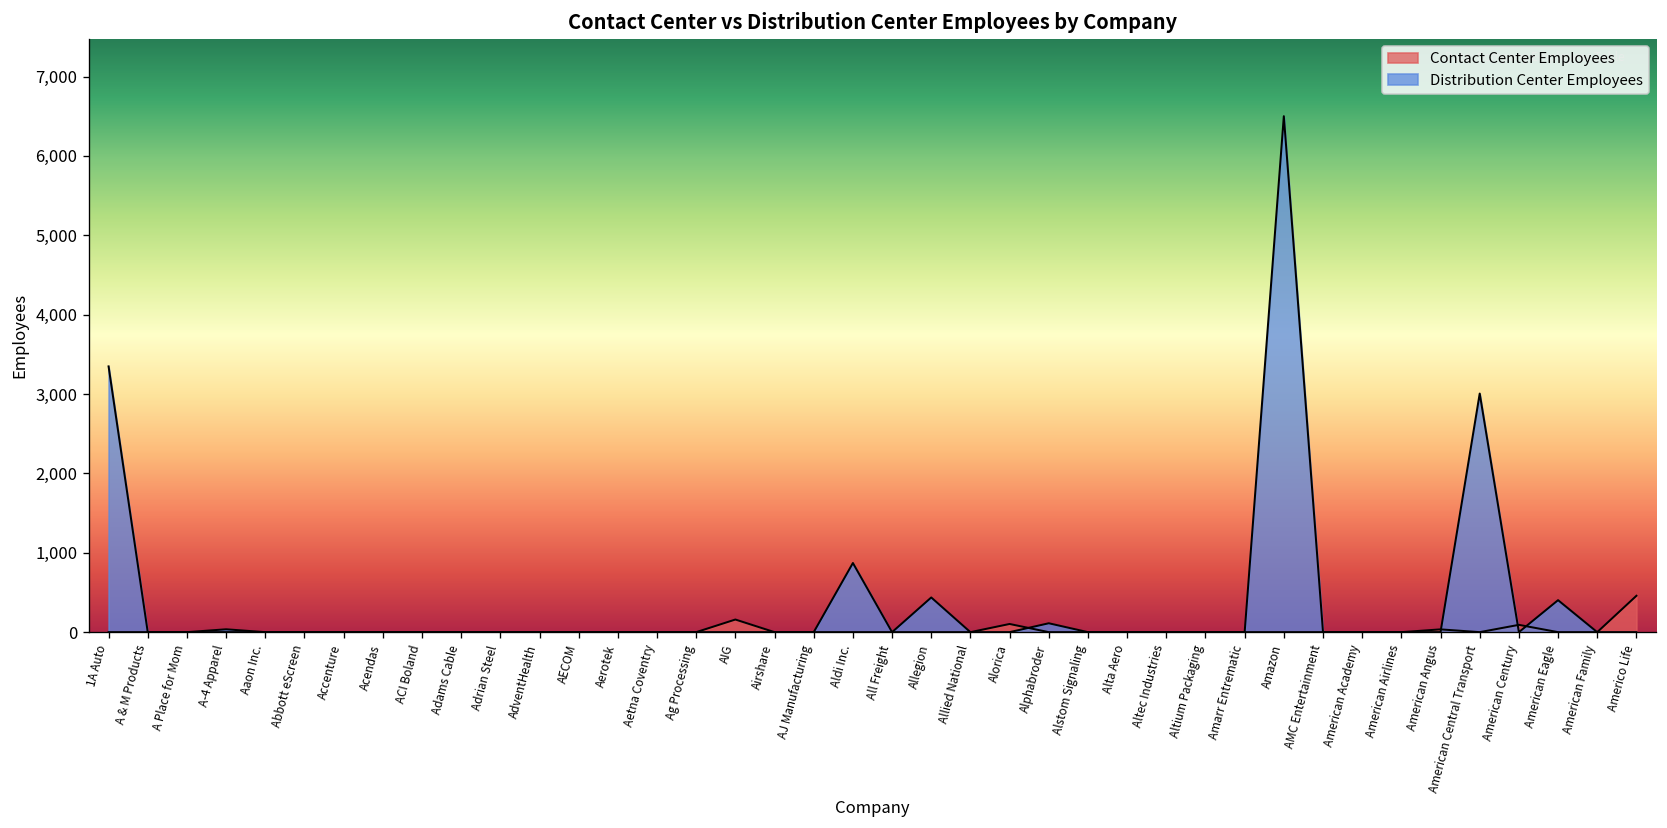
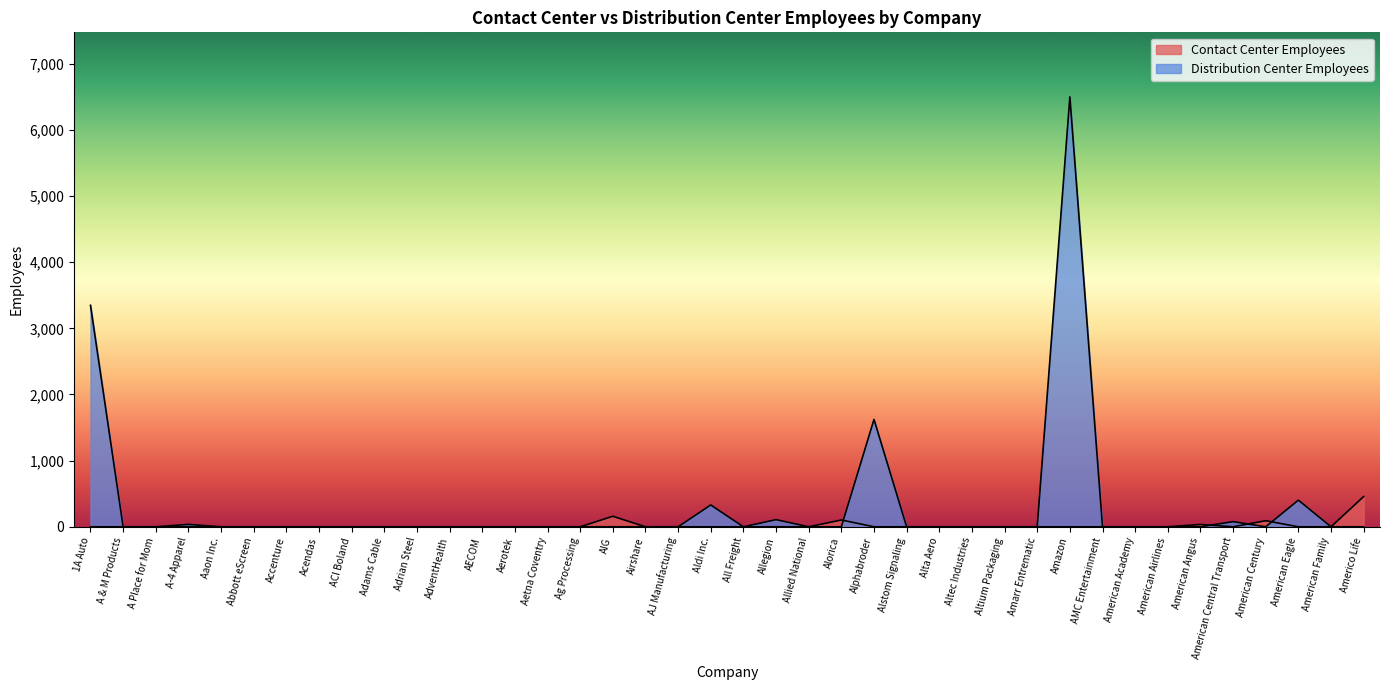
Distribution Center Employees, Aldi Inc.: 900 -> 300
Distribution Center Employees, Allegion: 400 -> 100
Distribution Center Employees, Alphabroder: 100 -> 1,600
Distribution Center Employees, American Central Transport: 3,000 -> 100
